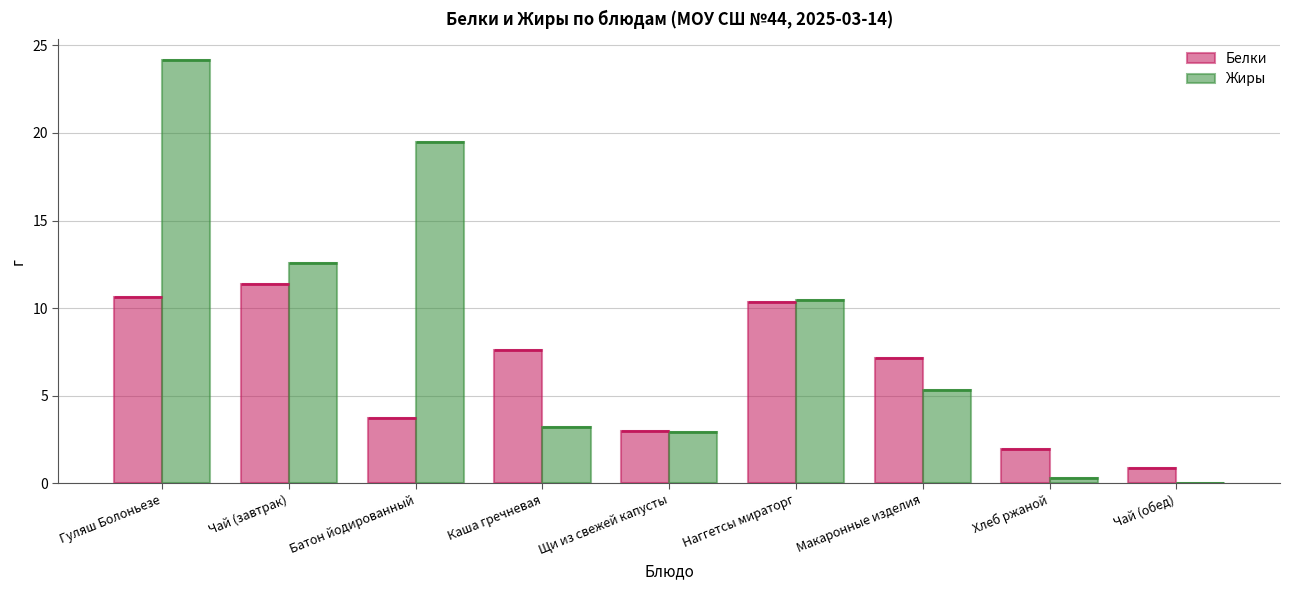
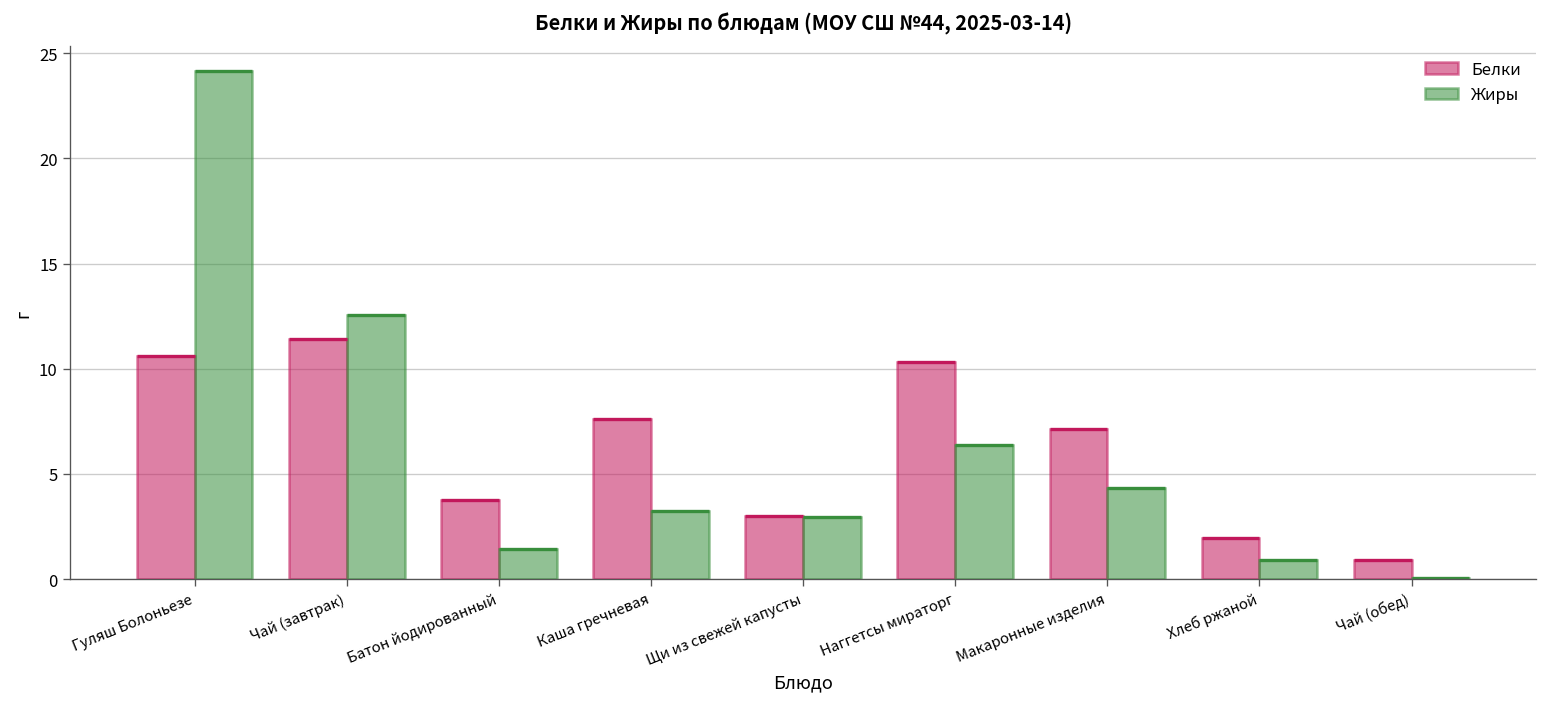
Жиры, Батон йодированный: 19.5 -> 1.5
Жиры, Наггетсы мираторг: 10.5 -> 6.4
Жиры, Макаронные изделия: 5.3 -> 4.3
Жиры, Хлеб ржаной: 0.3 -> 0.9
